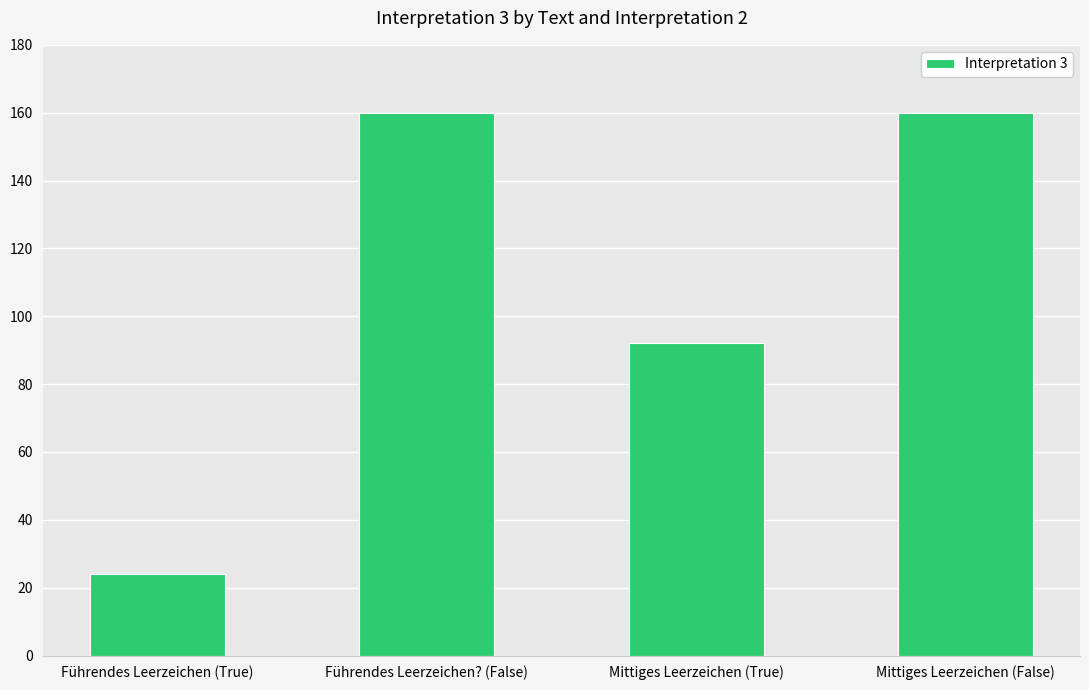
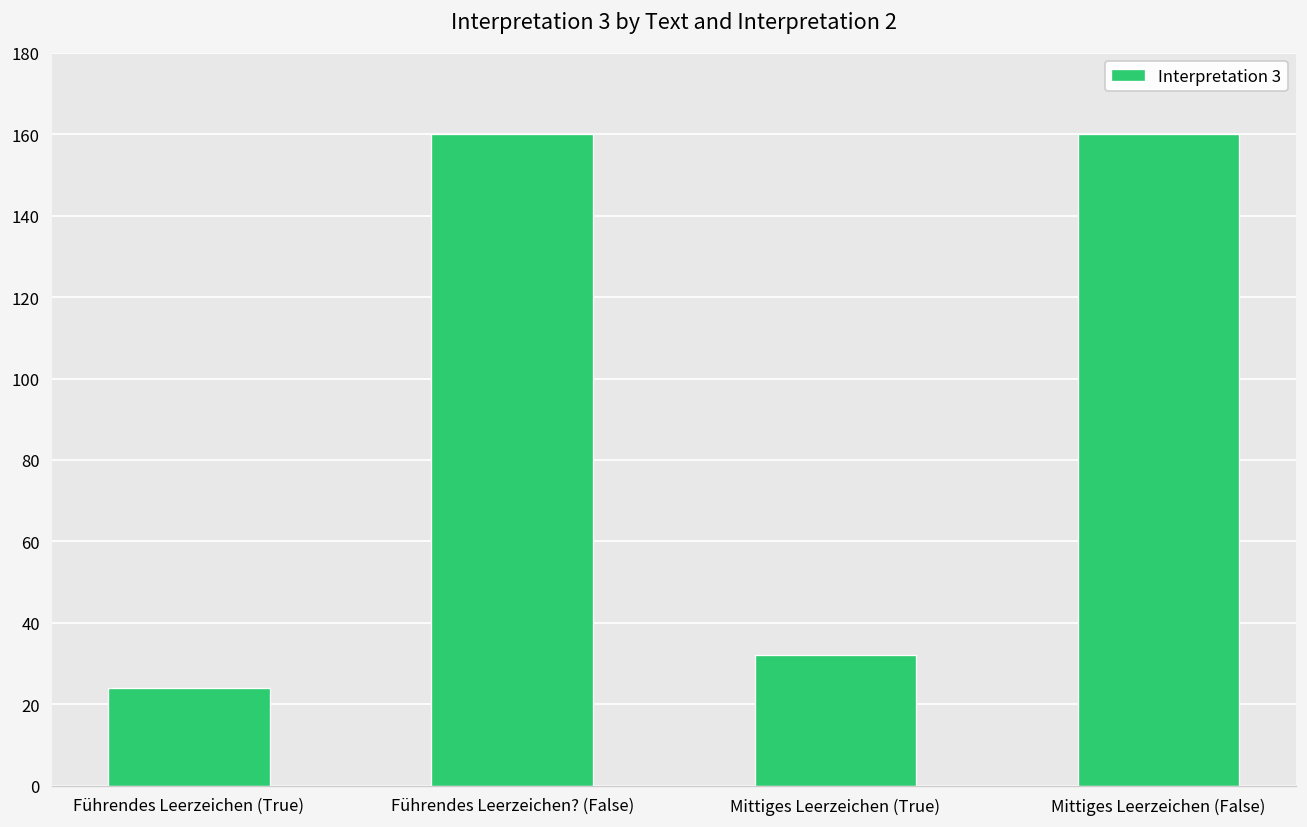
Mittiges Leerzeichen (True): 92 -> 32
